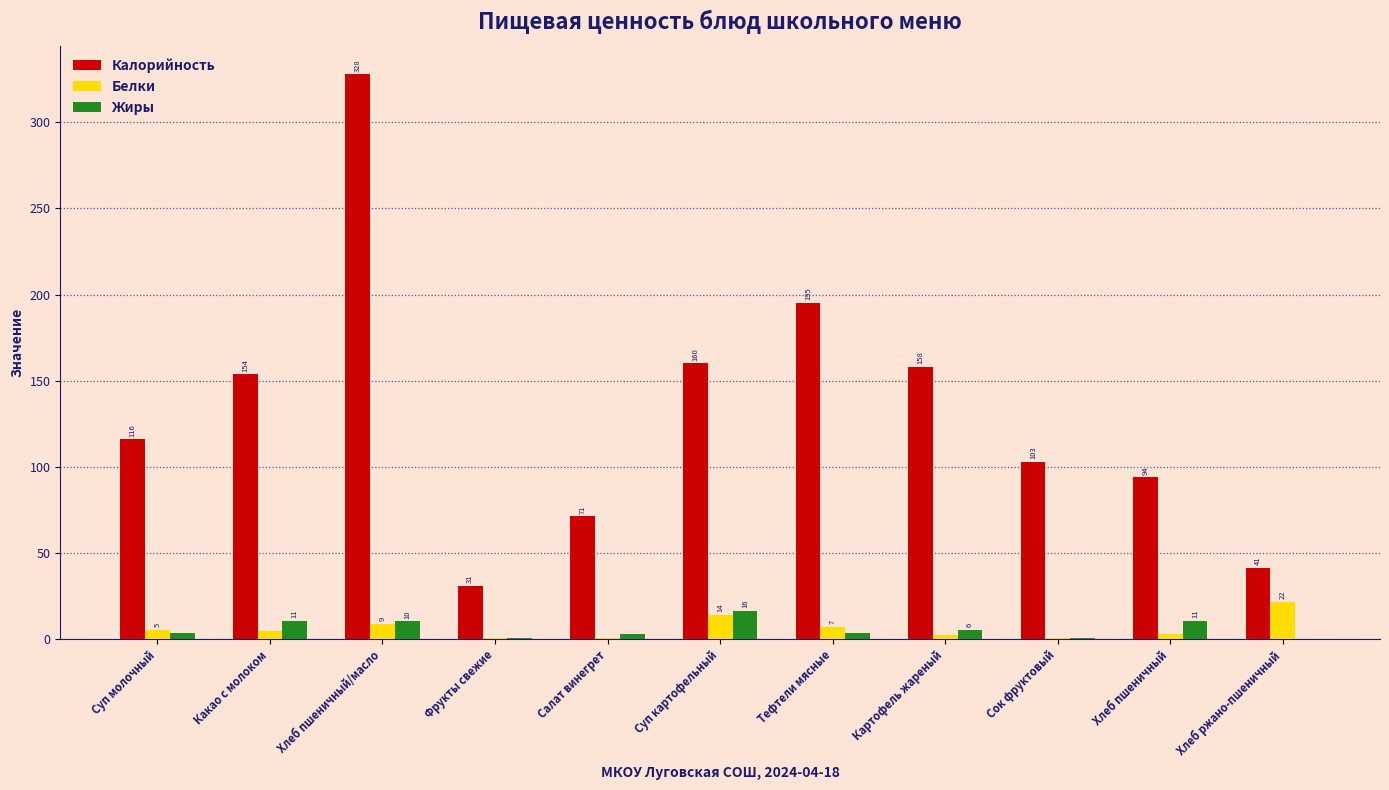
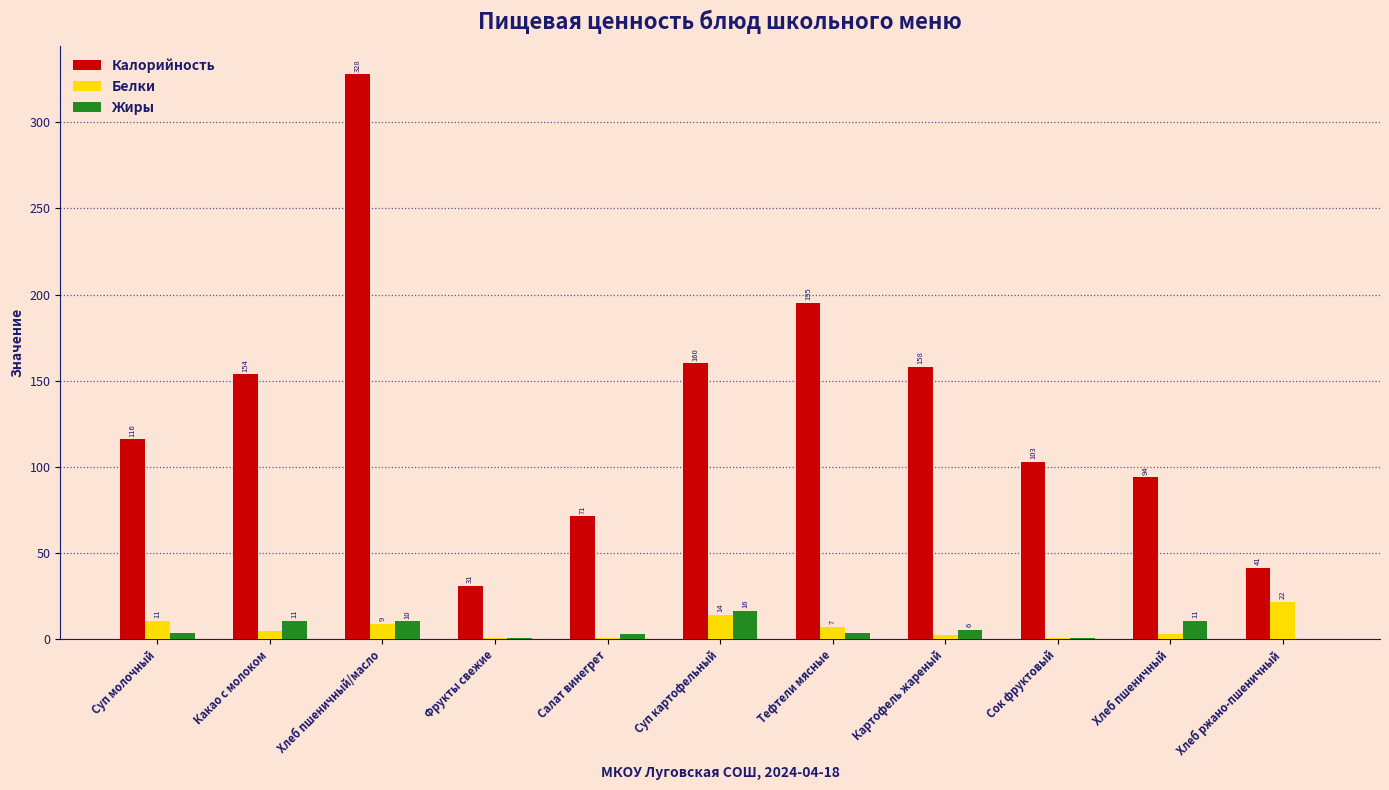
Белки, Суп молочный: 5 -> 11
